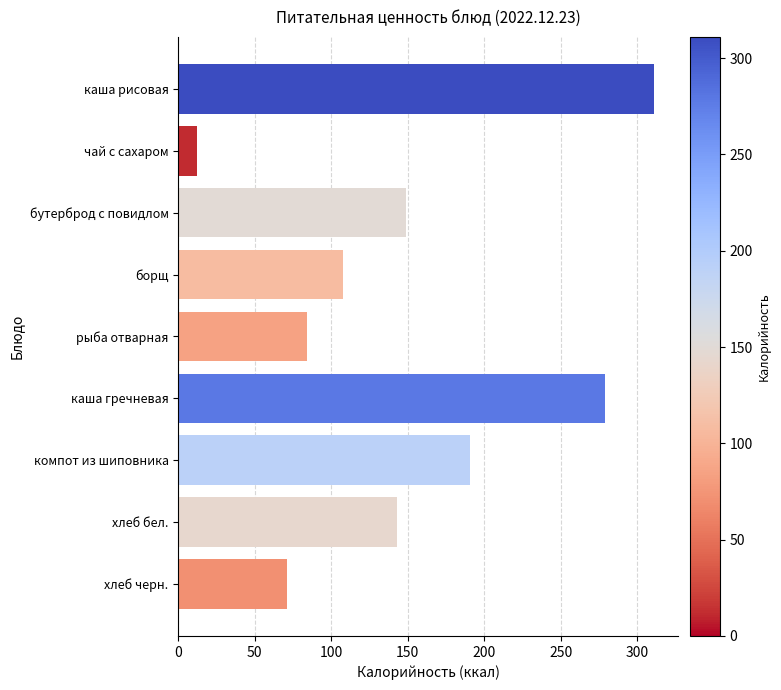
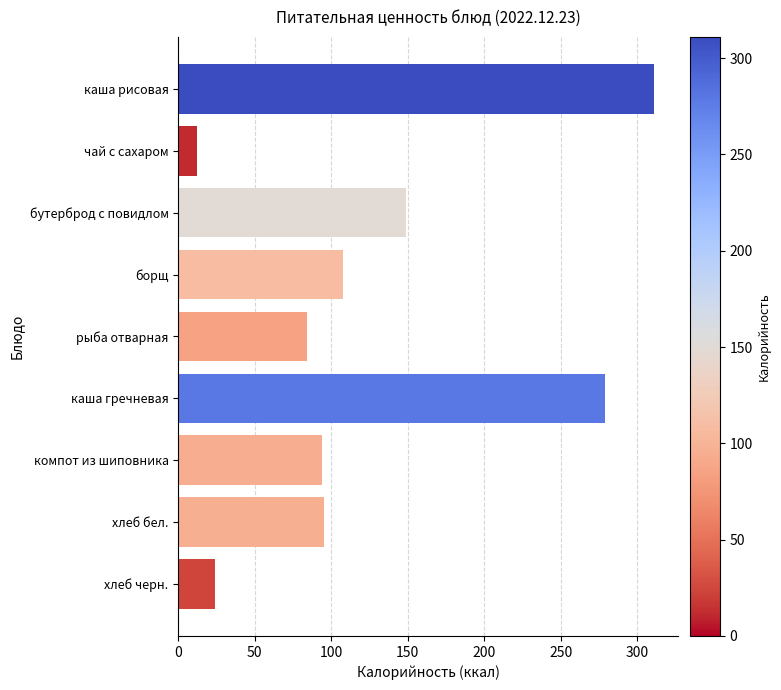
компот из шиповника: 191 -> 94
хлеб бел.: 143 -> 95
хлеб черн.: 71 -> 24
